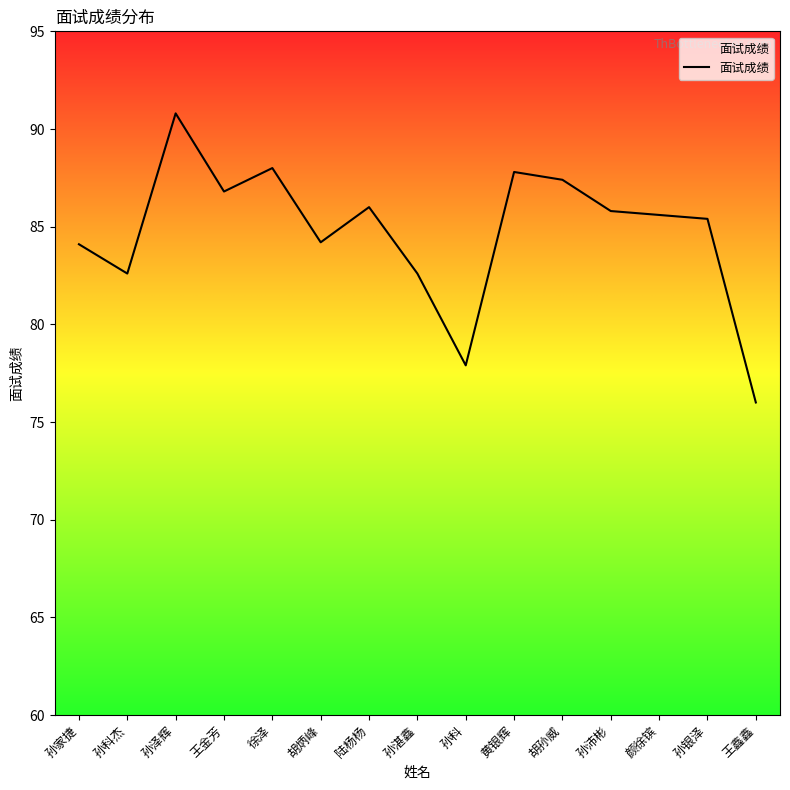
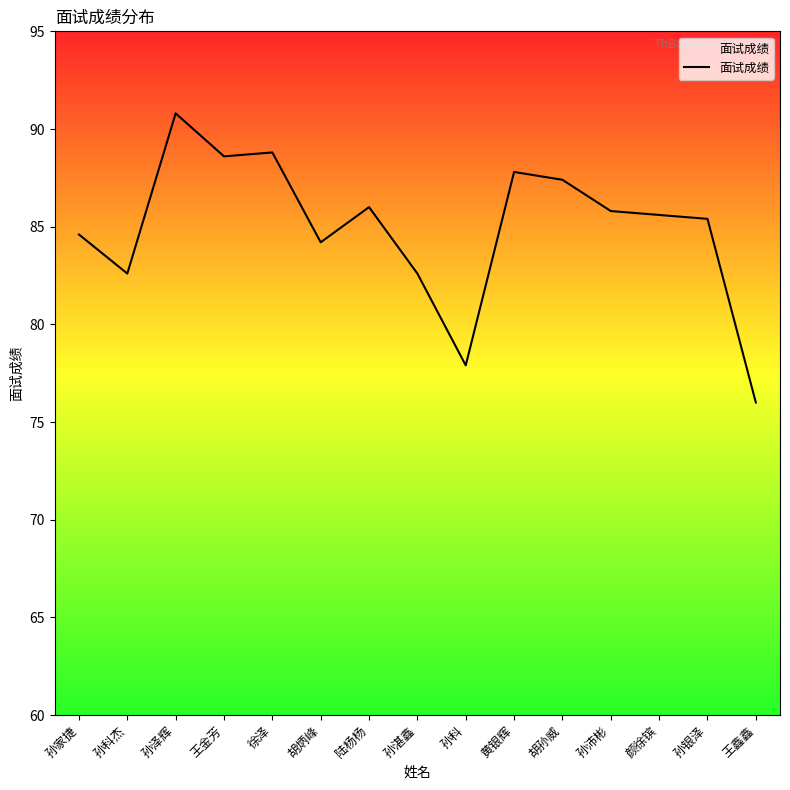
孙家捷: 84.1 -> 84.6
王金芳: 86.8 -> 88.6
徐泽: 88.0 -> 88.8
